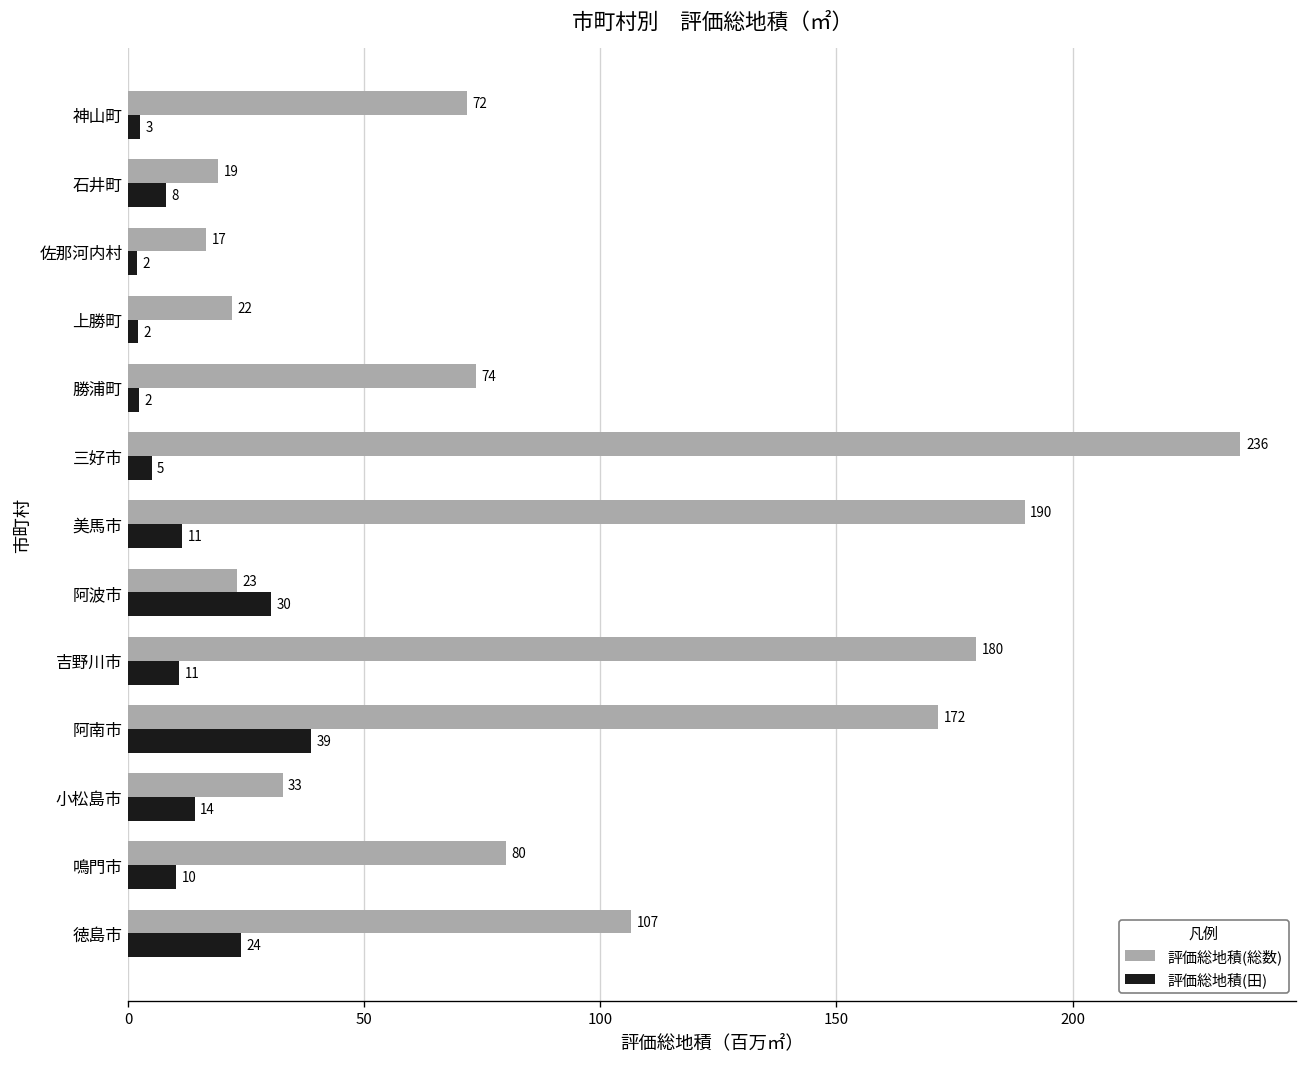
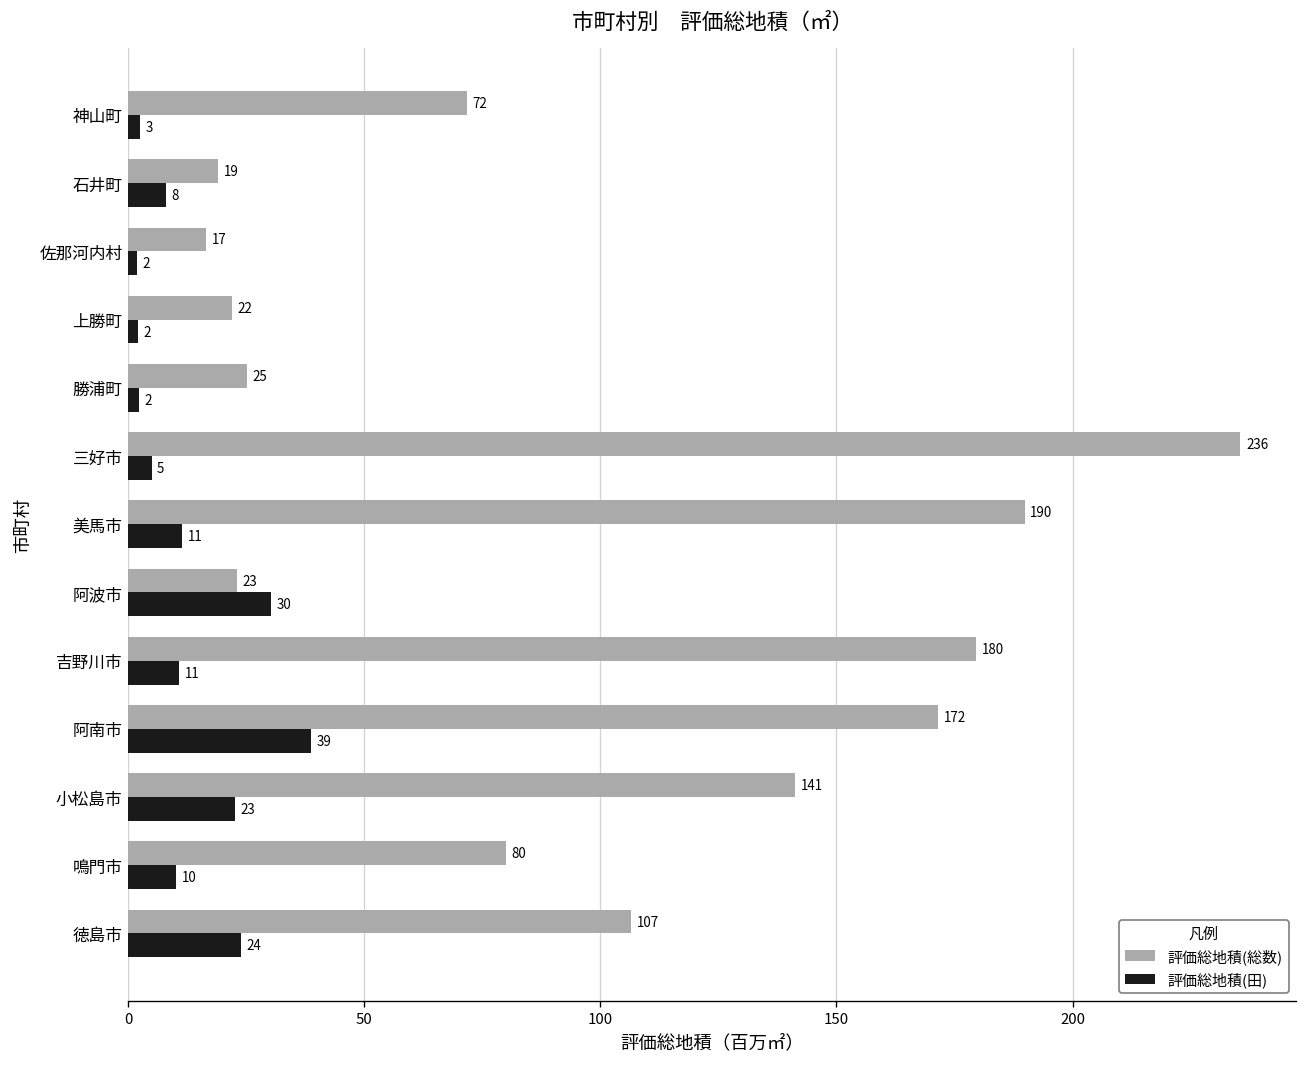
評価総地積(総数), 勝浦町: 74 -> 25
評価総地積(総数), 小松島市: 33 -> 141
評価総地積(田), 小松島市: 14 -> 23
